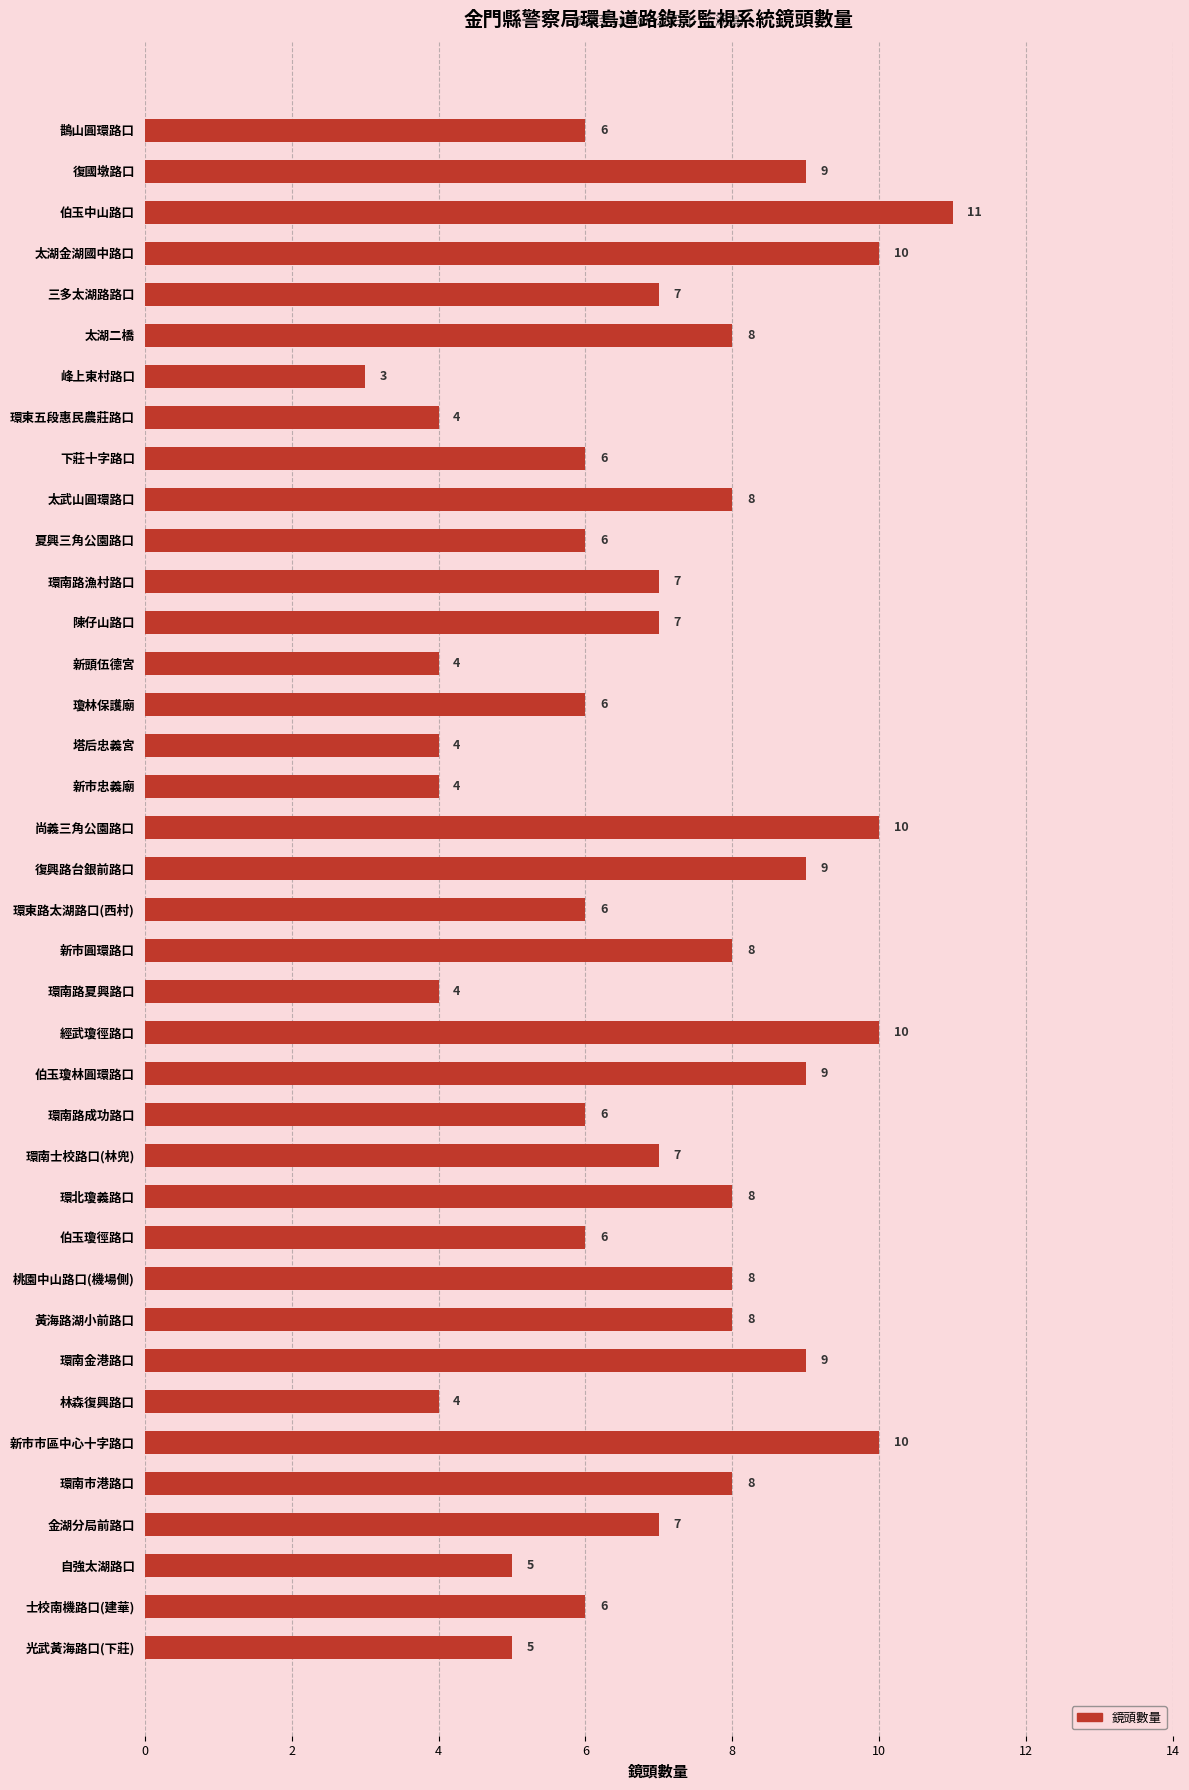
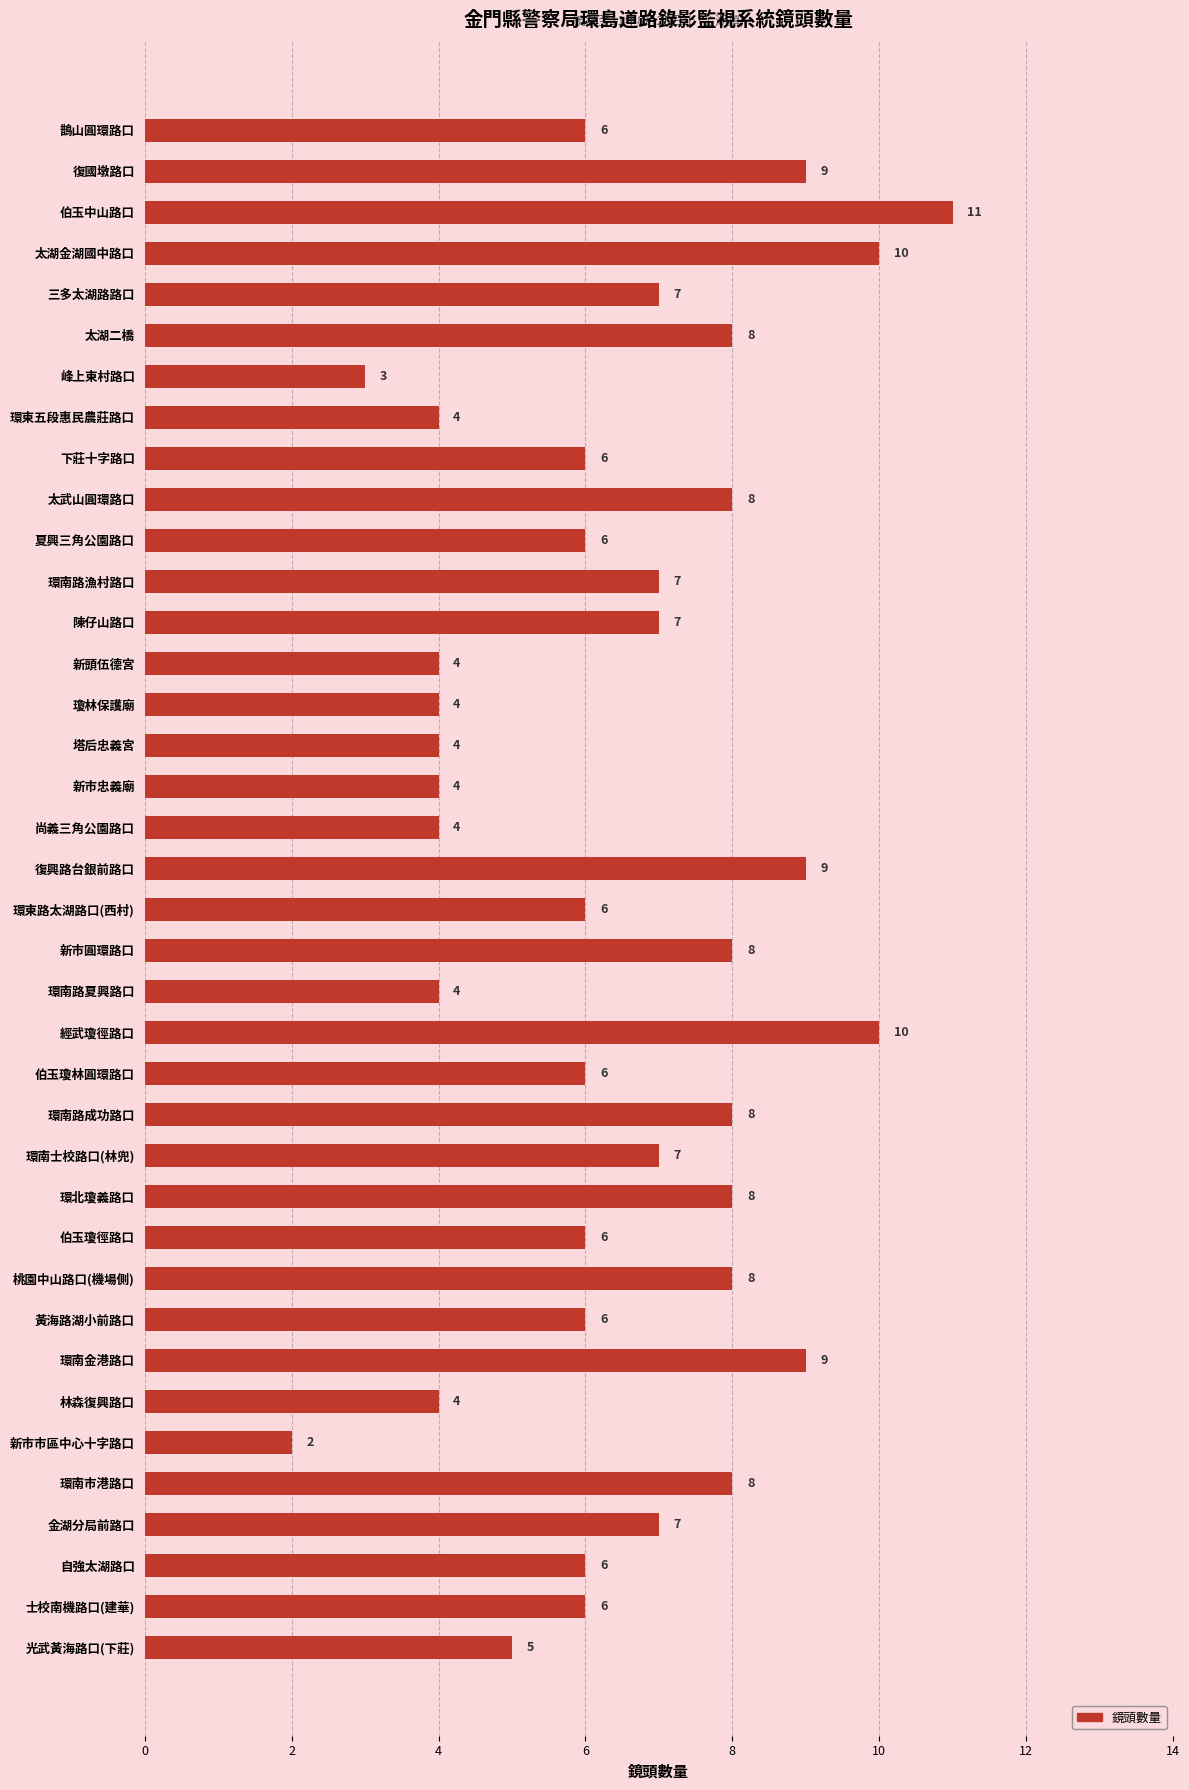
瓊林保護廟: 6 -> 4
尚義三角公園路口: 10 -> 4
伯玉瓊林圓環路口: 9 -> 6
環南路成功路口: 6 -> 8
黃海路湖小前路口: 8 -> 6
新市市區中心十字路口: 10 -> 2
自強太湖路口: 5 -> 6
